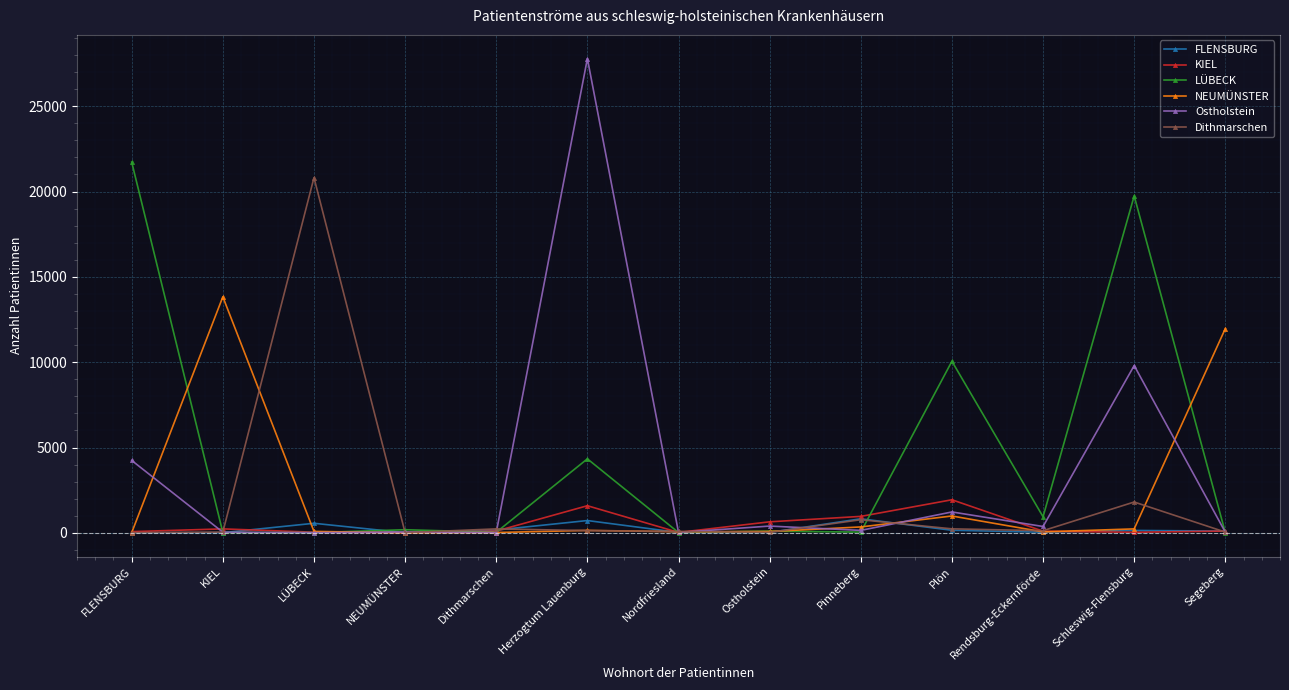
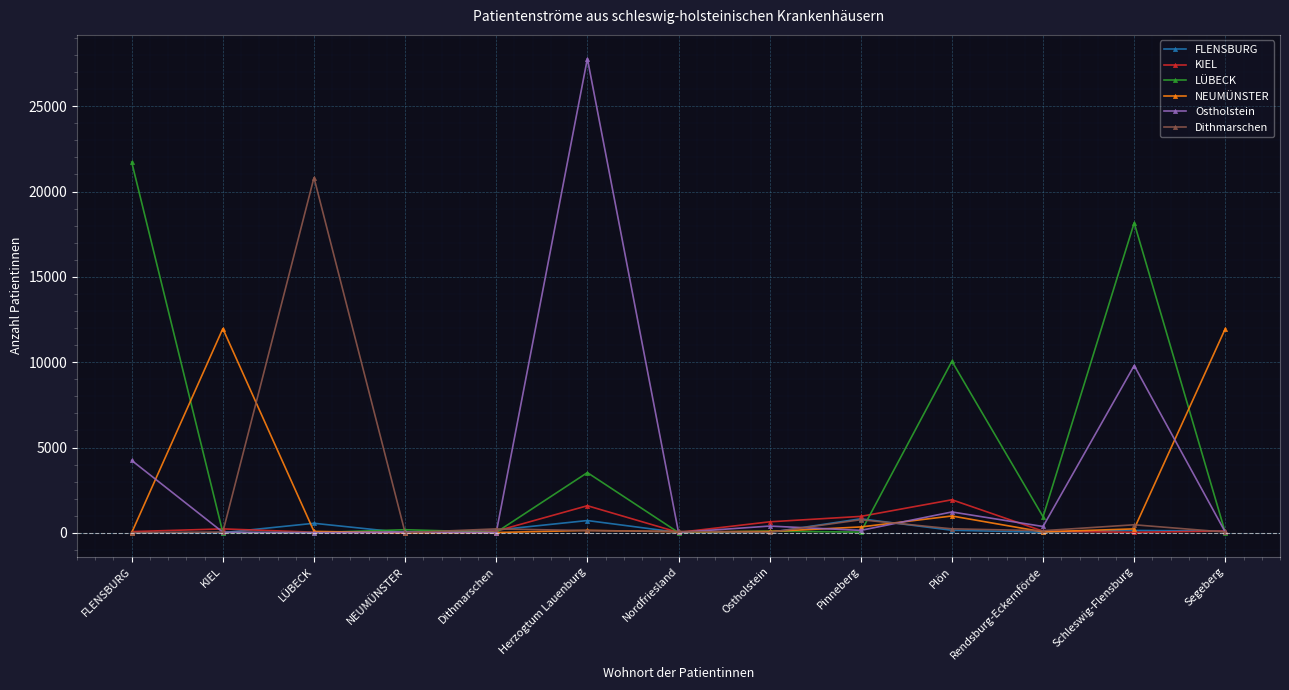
NEUMÜNSTER, KIEL: 13800 -> 12000
LÜBECK, Herzogtum Lauenburg: 4300 -> 3500
LÜBECK, Schleswig-Flensburg: 19700 -> 18200
Dithmarschen, Schleswig-Flensburg: 1800 -> 500
